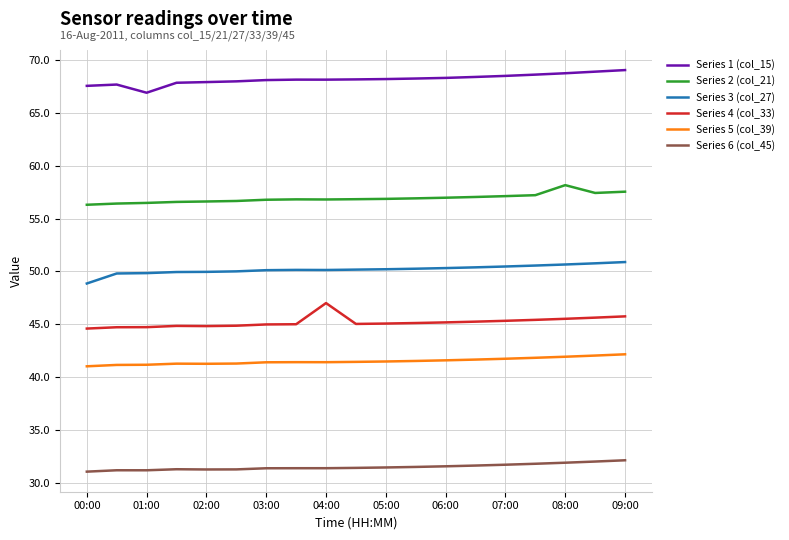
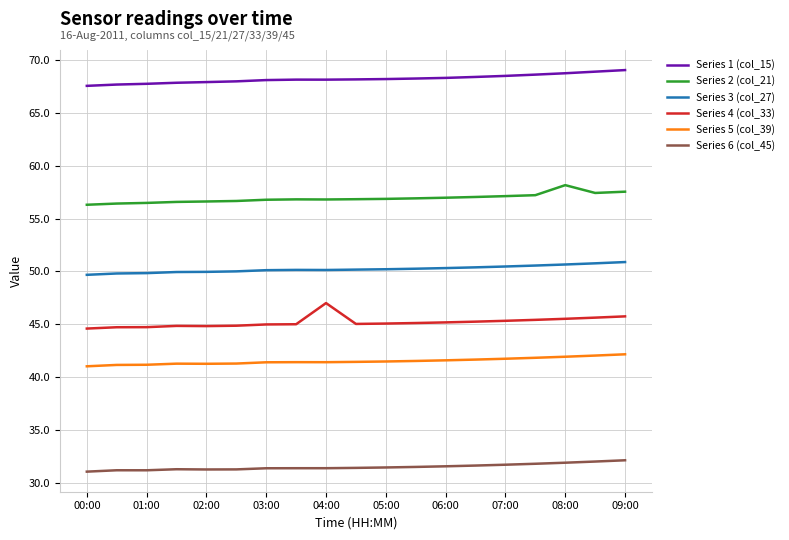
Series 3 (col_27), 00:00: 48.9 -> 49.7
Series 1 (col_15), 01:00: 66.9 -> 67.8
